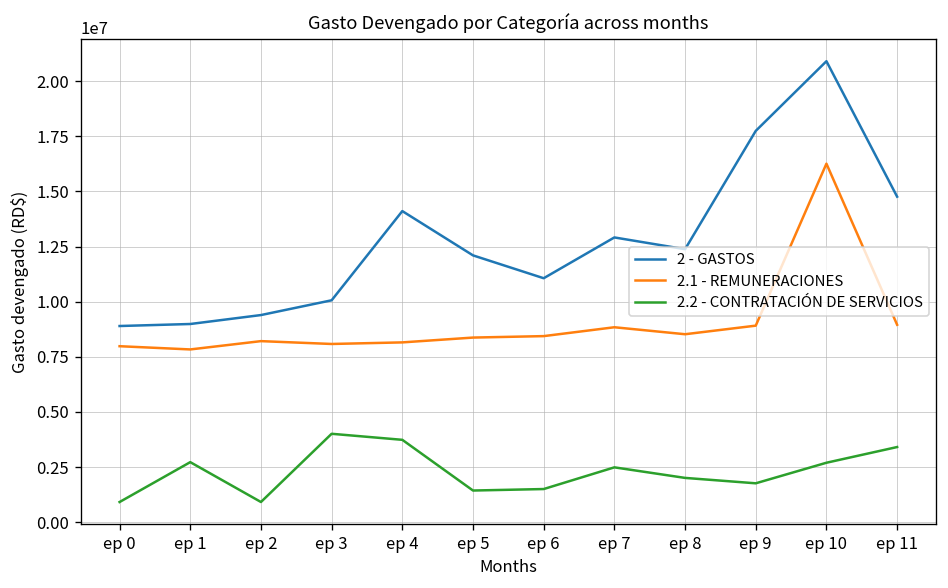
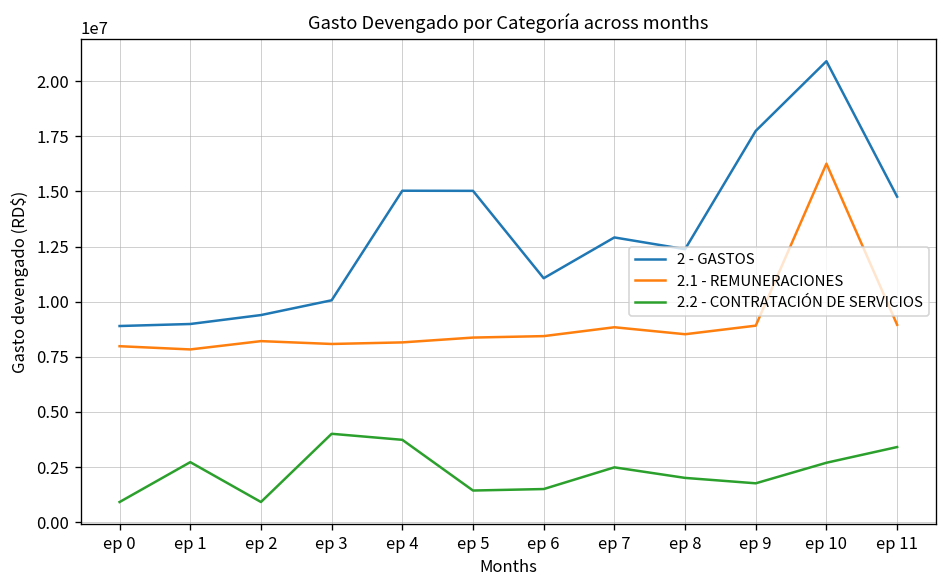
2 - GASTOS, ep 4: 14100000 -> 15000000
2 - GASTOS, ep 5: 12100000 -> 15000000
